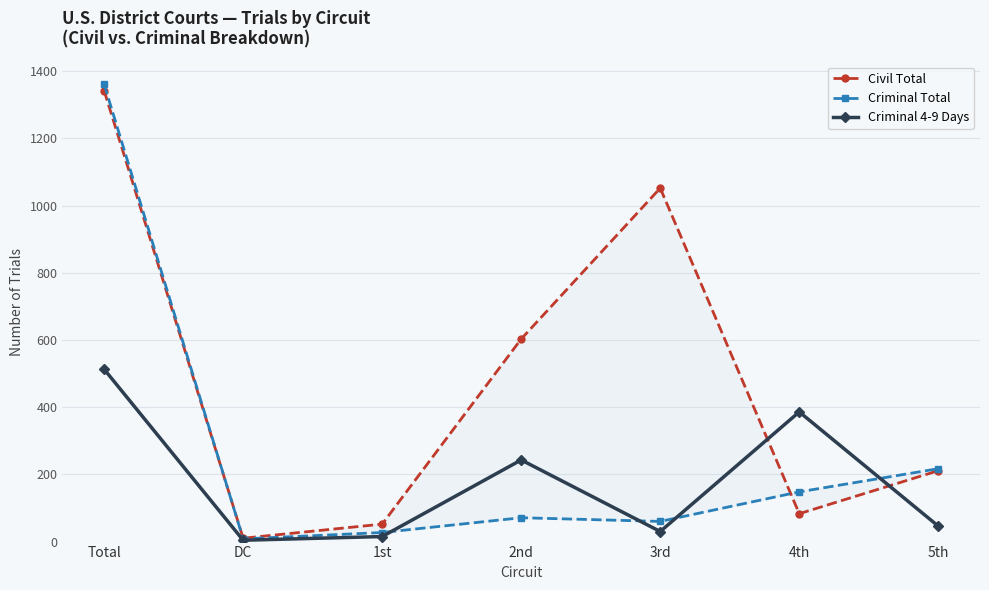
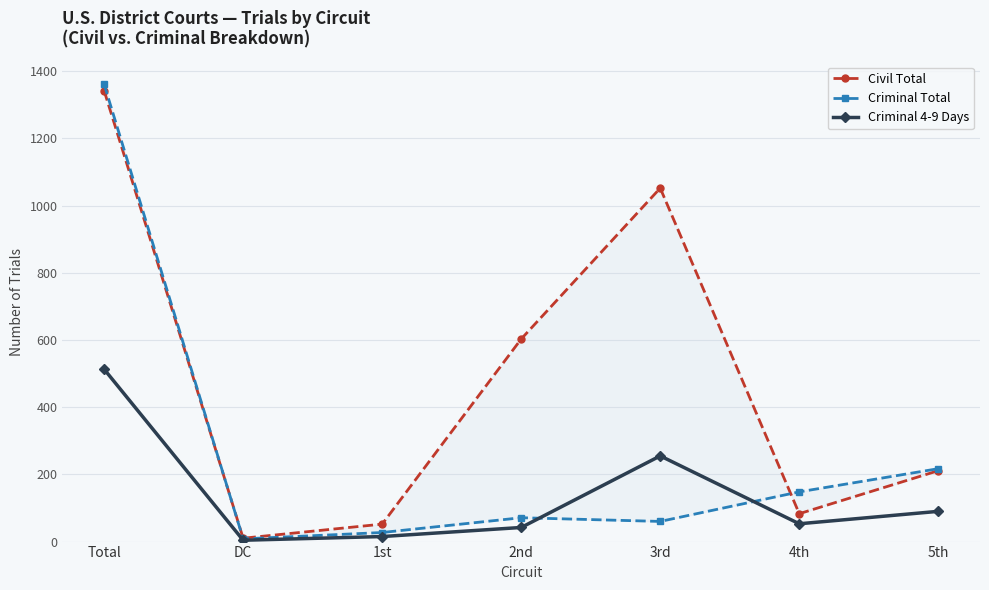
Criminal 4-9 Days, 2nd: 240 -> 40
Criminal 4-9 Days, 3rd: 30 -> 260
Criminal 4-9 Days, 4th: 390 -> 50
Criminal 4-9 Days, 5th: 50 -> 90
